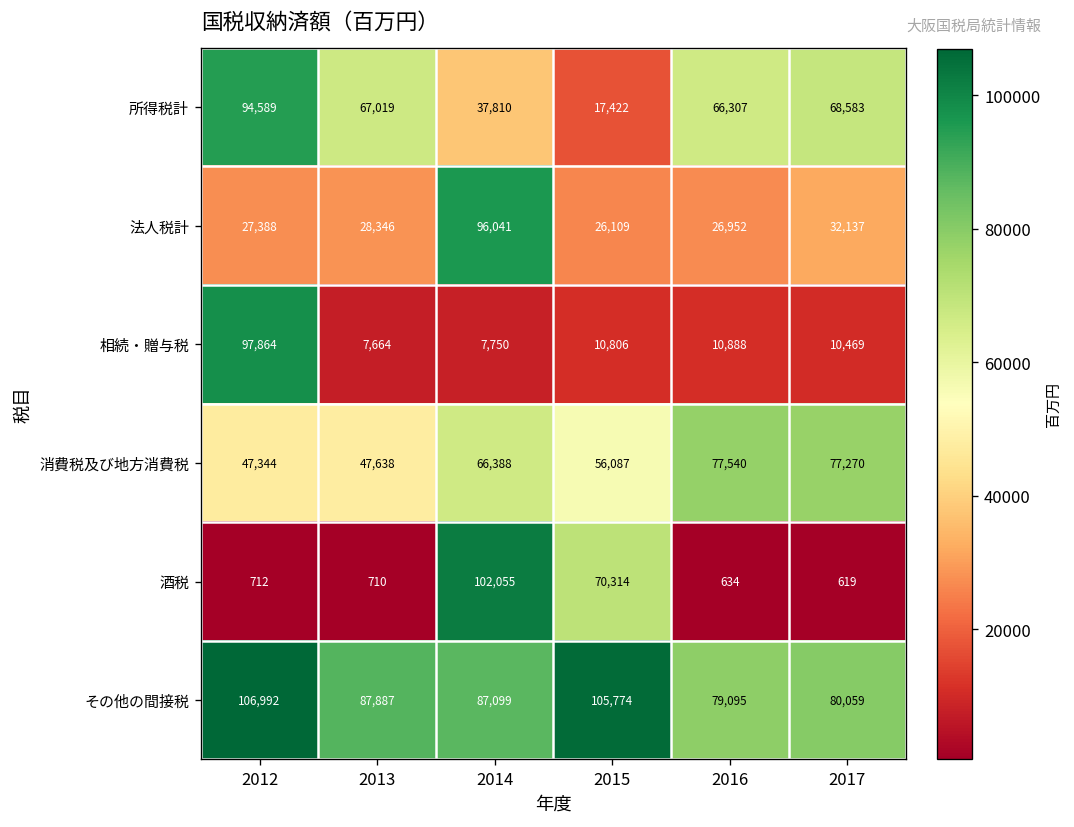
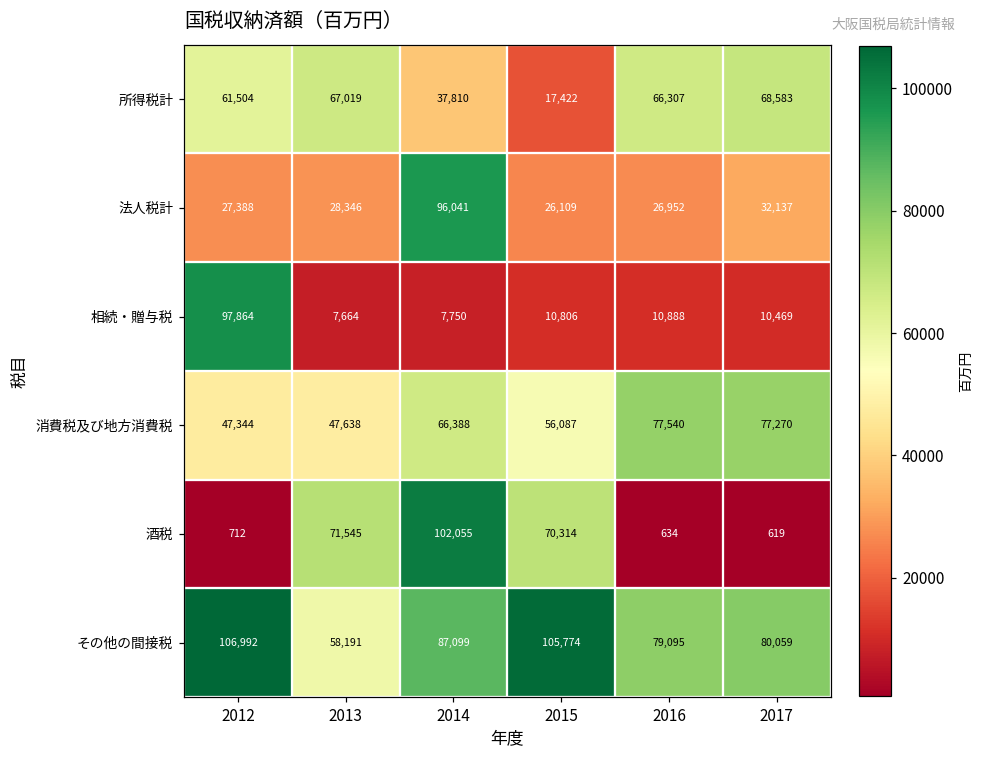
所得税計, 2012: 94,589 -> 61,504
酒税, 2013: 710 -> 71,545
その他の間接税, 2013: 87,887 -> 58,191
